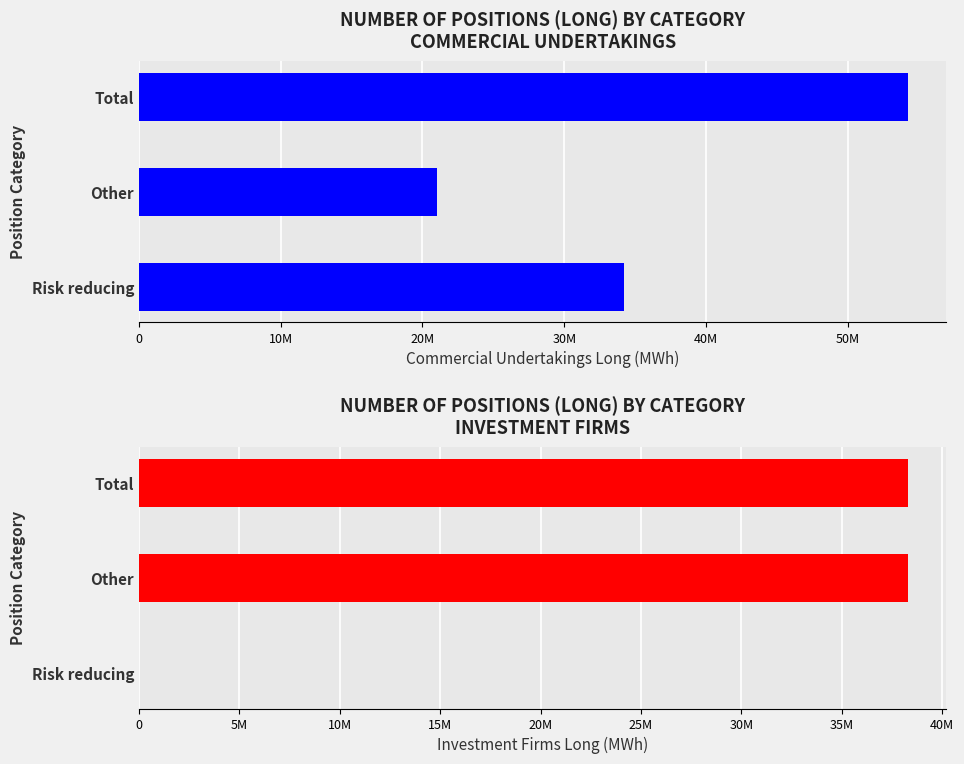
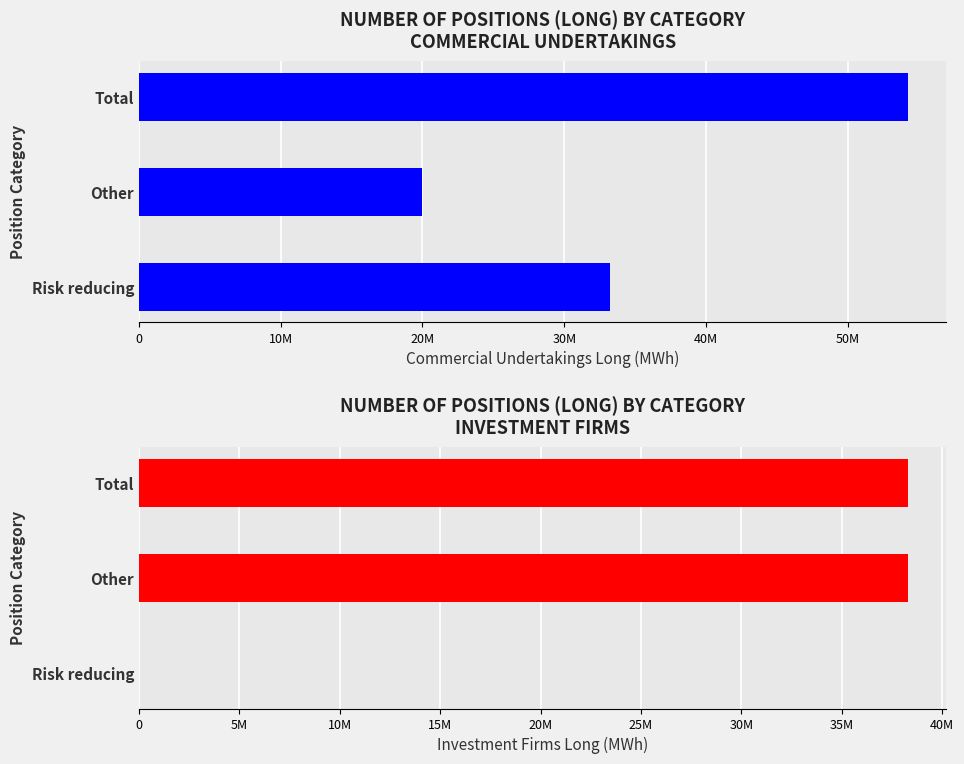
NUMBER OF POSITIONS (LONG) BY CATEGORY COMMERCIAL UNDERTAKINGS, Other: 21000000 -> 19900000
NUMBER OF POSITIONS (LONG) BY CATEGORY COMMERCIAL UNDERTAKINGS, Risk reducing: 34200000 -> 33200000
